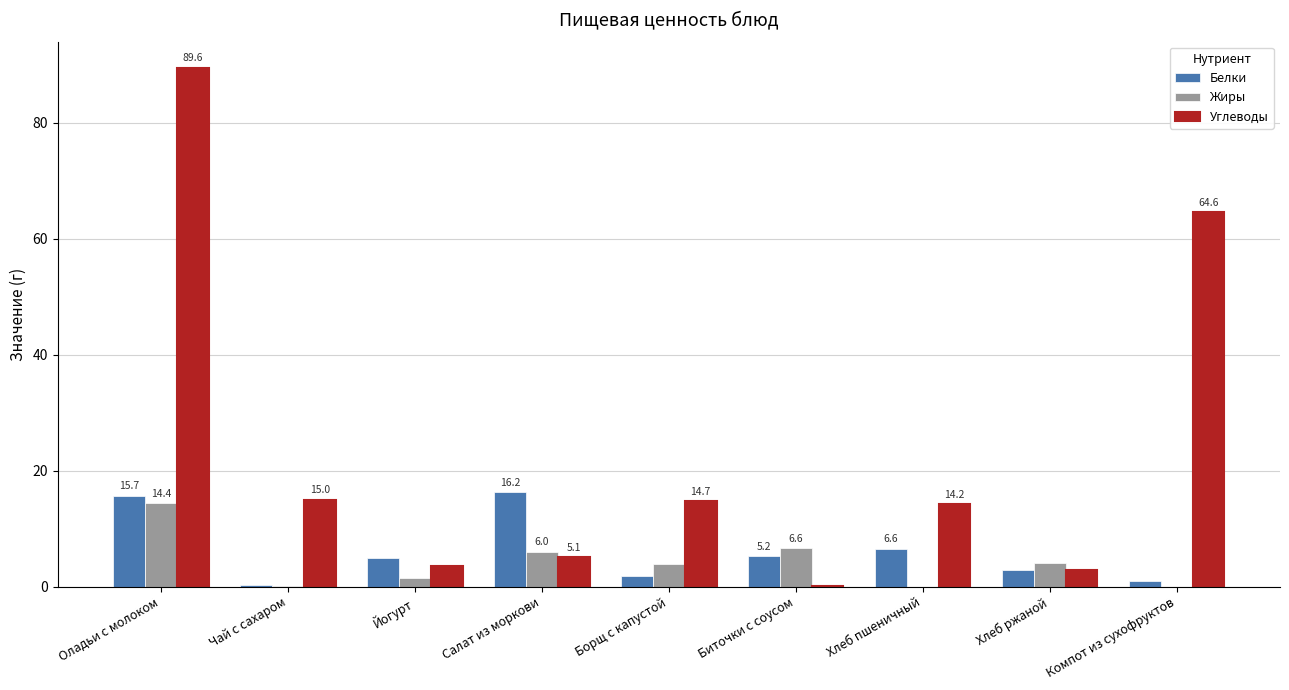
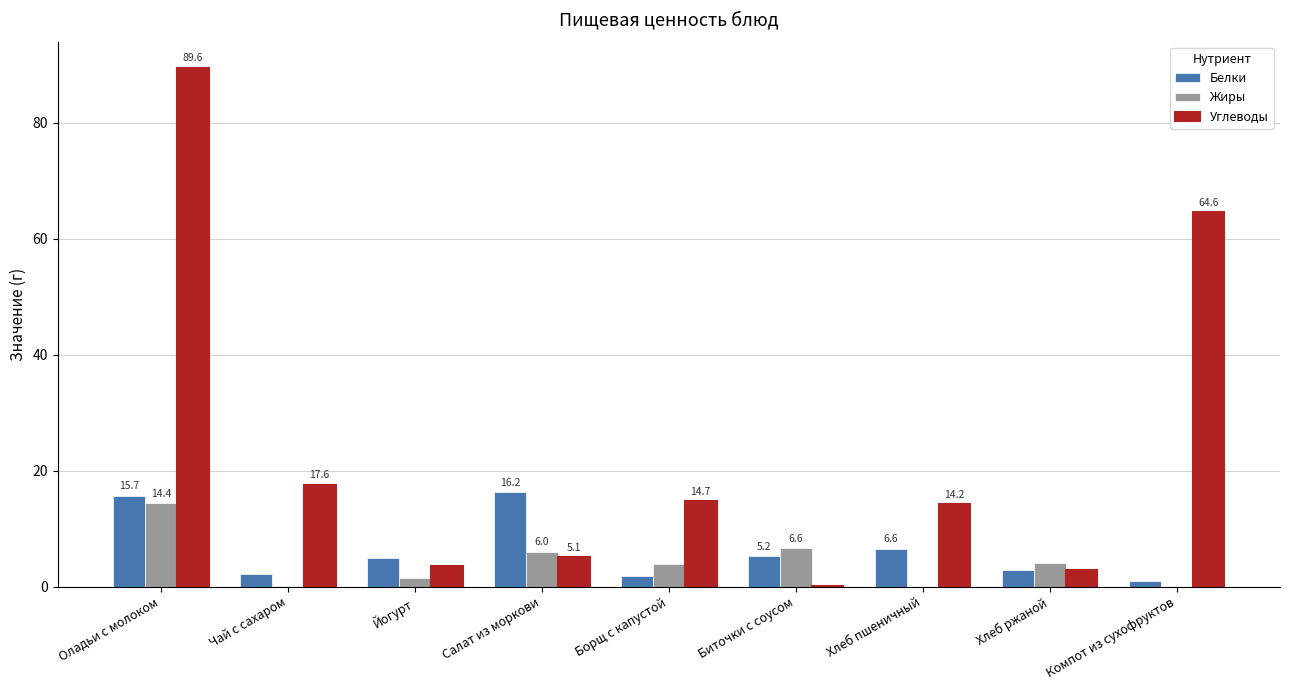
Белки, Чай с сахаром: 0 -> 2
Углеводы, Чай с сахаром: 15.0 -> 17.6
